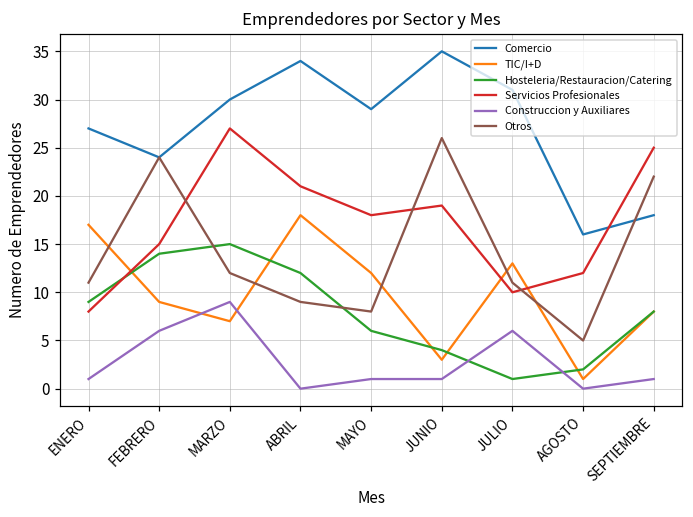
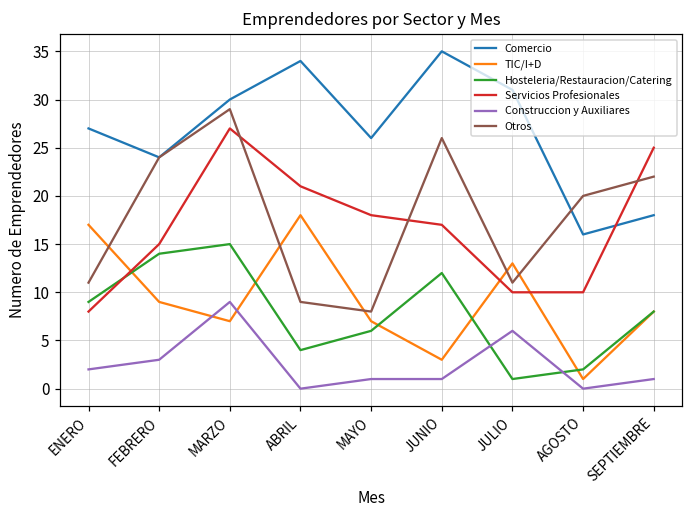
Construccion y Auxiliares, ENERO: 1 -> 2
Construccion y Auxiliares, FEBRERO: 6 -> 3
Otros, MARZO: 12 -> 29
Hosteleria/Restauracion/Catering, ABRIL: 12 -> 4
Comercio, MAYO: 29 -> 26
TIC/I+D, MAYO: 12 -> 7
Hosteleria/Restauracion/Catering, JUNIO: 4 -> 12
Servicios Profesionales, JUNIO: 19 -> 17
Servicios Profesionales, AGOSTO: 12 -> 10
Otros, AGOSTO: 5 -> 20
